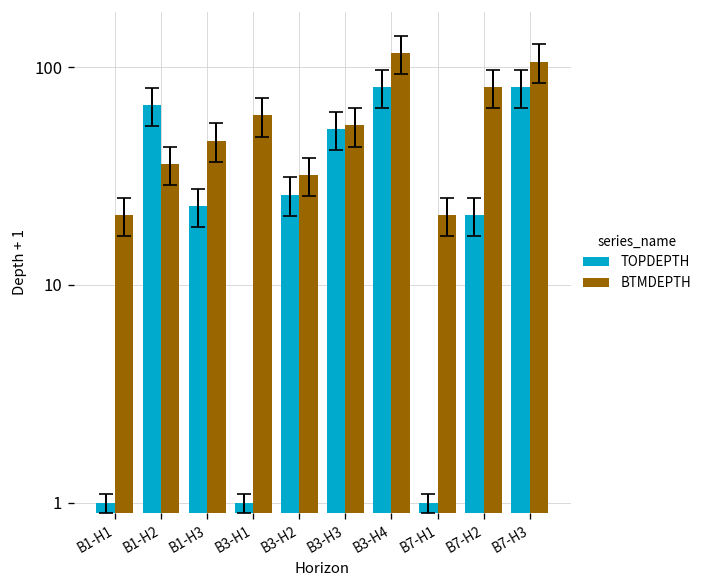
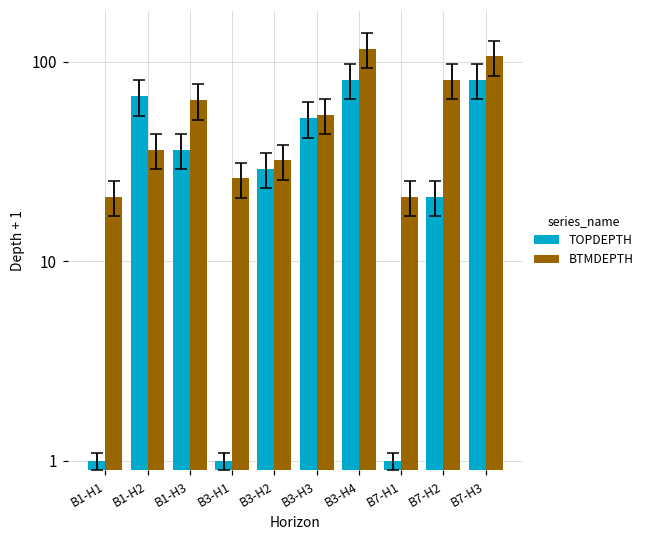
TOPDEPTH, B1-H3: 23 -> 36
BTMDEPTH, B1-H3: 46 -> 64
BTMDEPTH, B3-H1: 60 -> 26
TOPDEPTH, B3-H2: 26 -> 29
